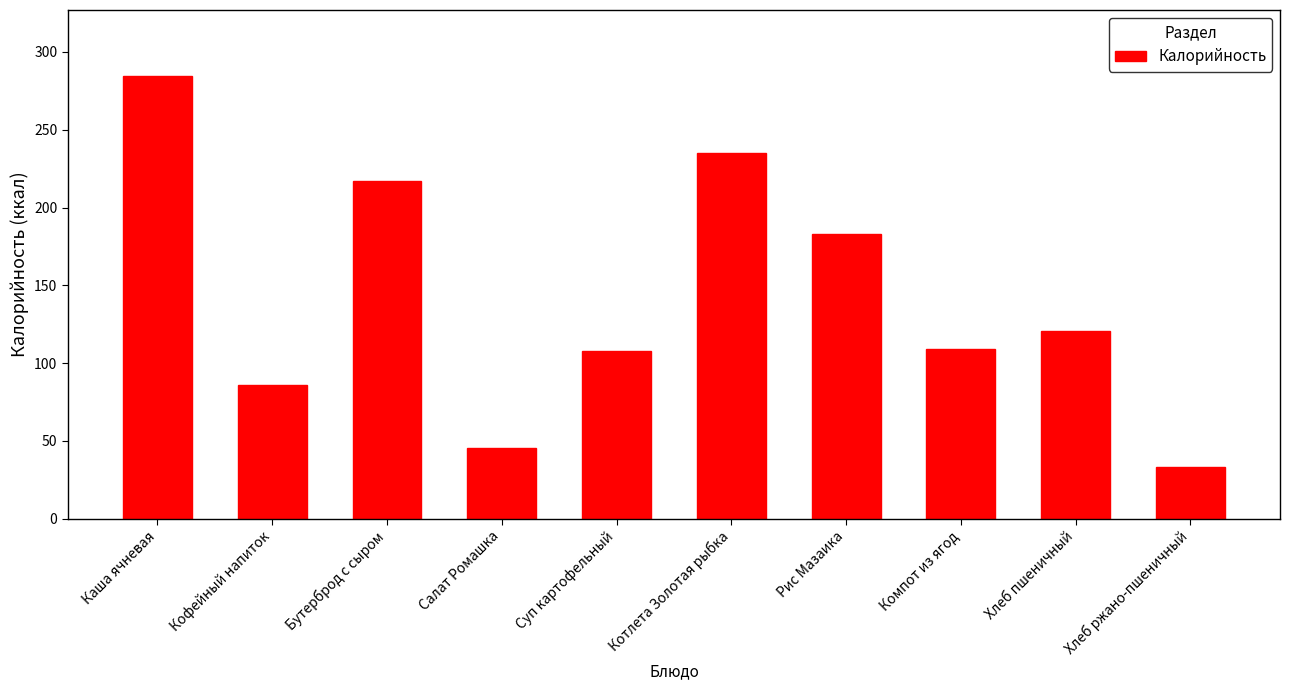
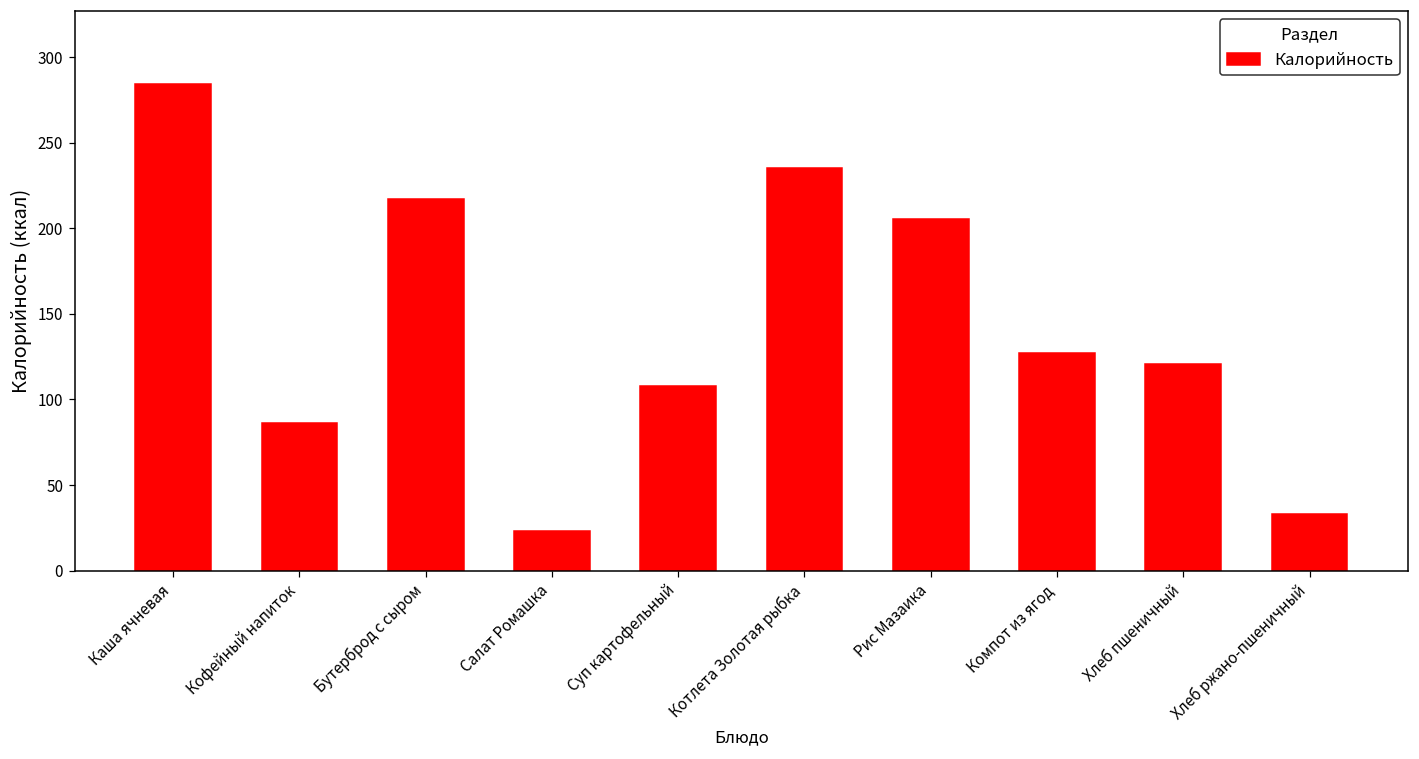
Салат Ромашка: 46 -> 23
Рис Мазаика: 183 -> 206
Компот из ягод: 109 -> 127
